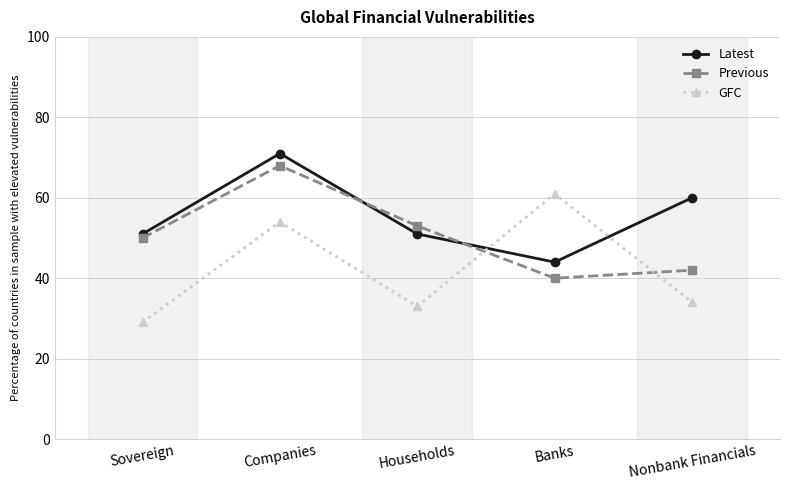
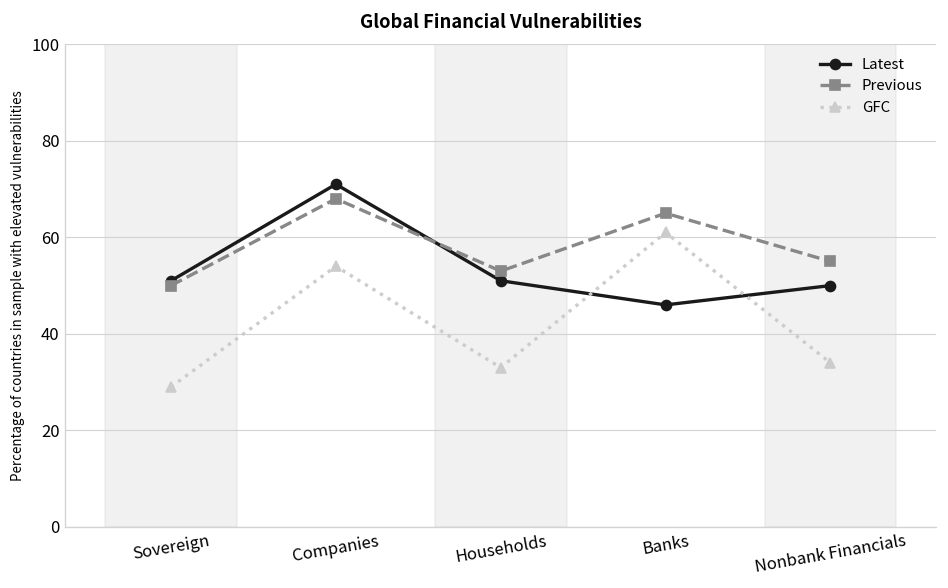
Latest, Banks: 44 -> 46
Previous, Banks: 40 -> 65
Latest, Nonbank Financials: 60 -> 50
Previous, Nonbank Financials: 42 -> 55
